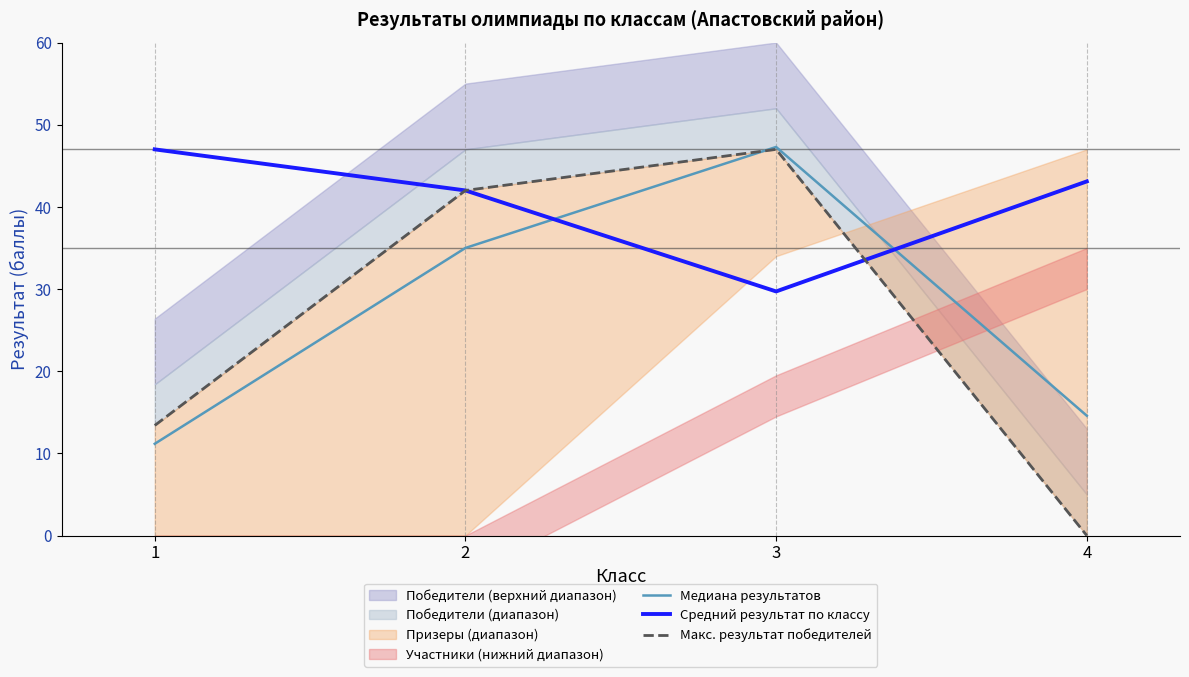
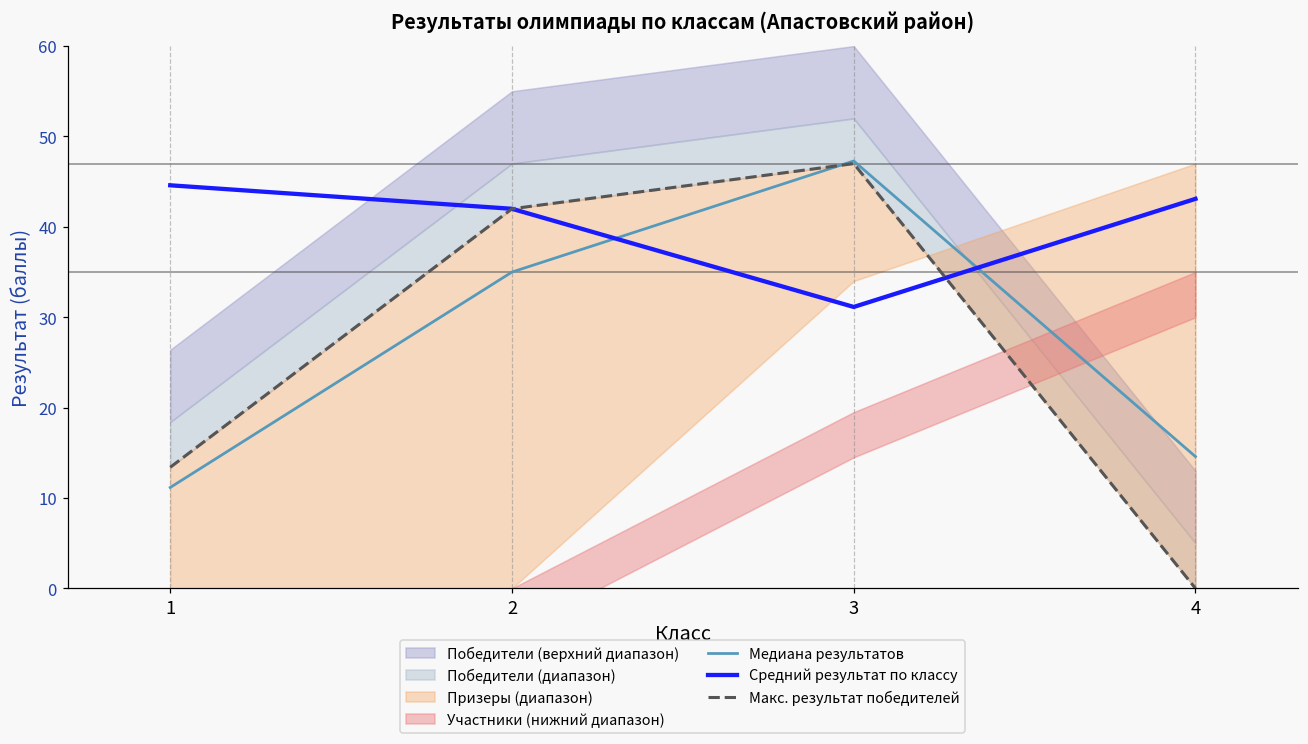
Средний результат по классу, 1: 47 -> 45
Средний результат по классу, 3: 30 -> 31
